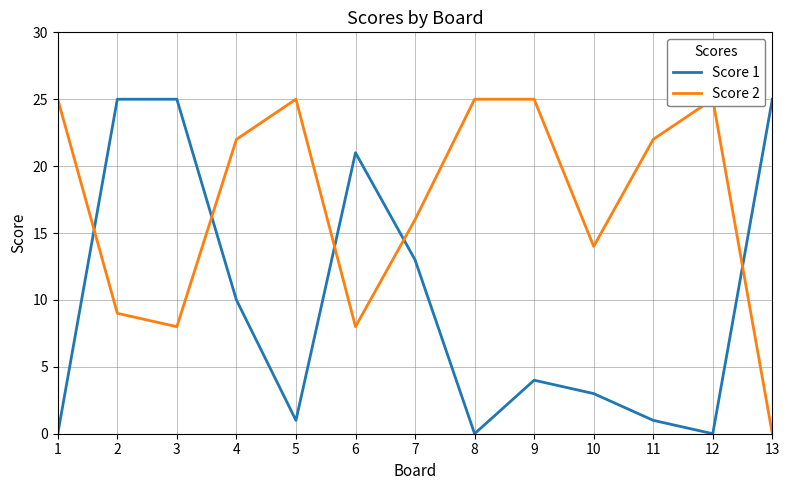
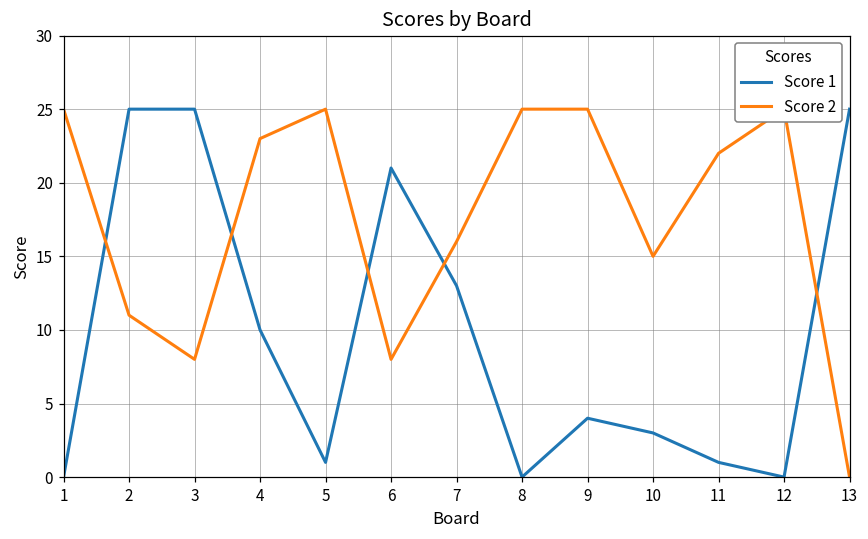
Score 2, 2: 9 -> 11
Score 2, 4: 22 -> 23
Score 2, 10: 14 -> 15
